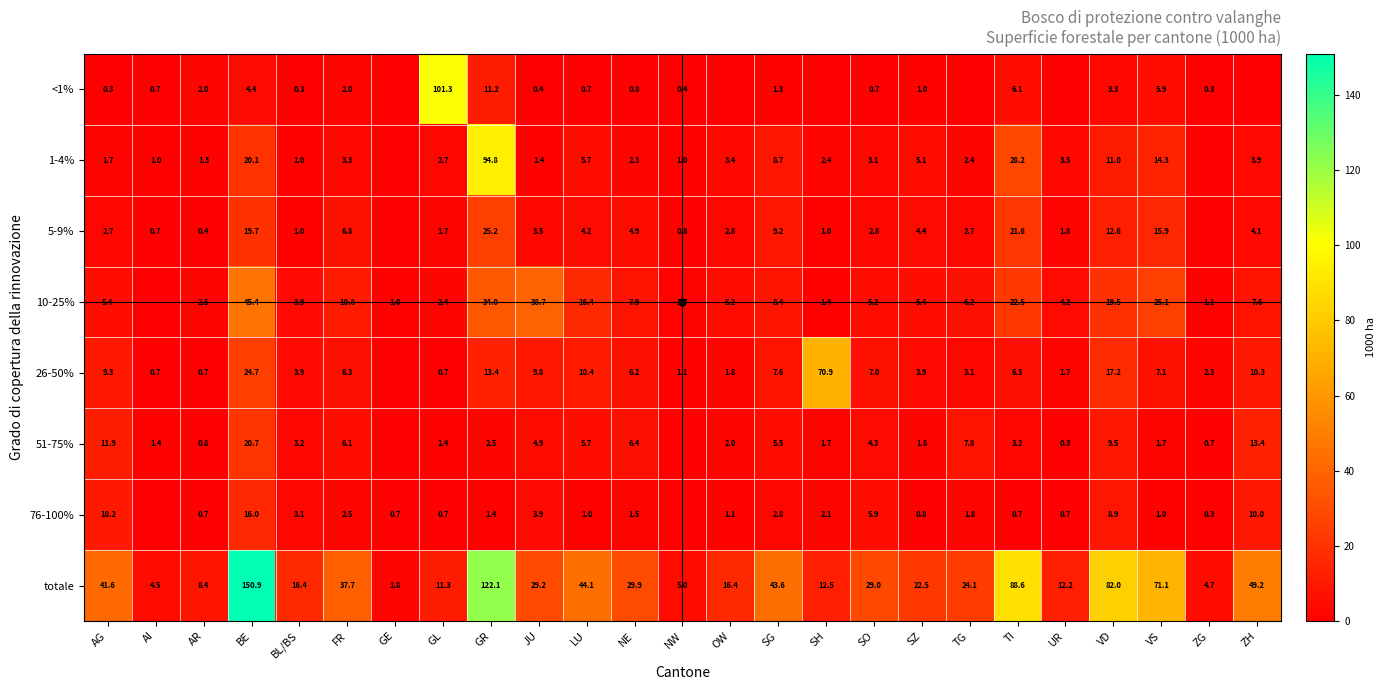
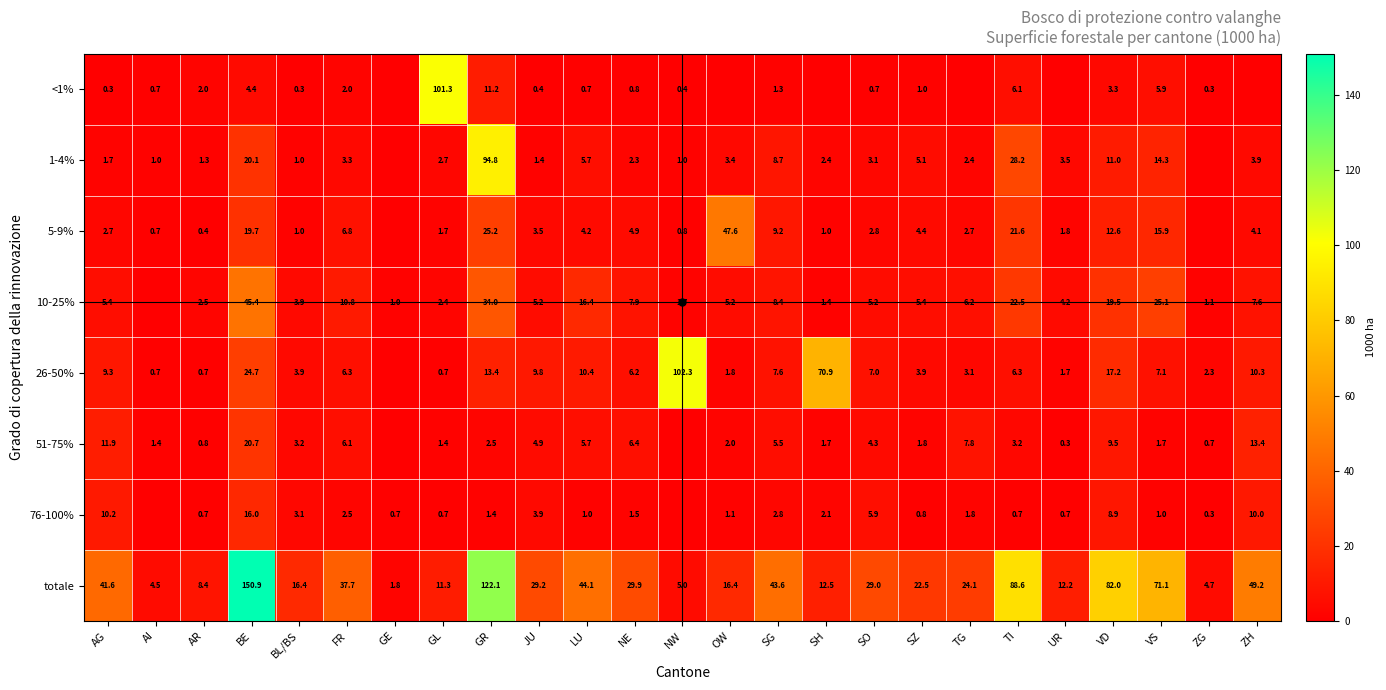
5-9%, OW: 2.8 -> 47.6
10-25%, JU: 38.7 -> 5.2
26-50%, NW: 1.1 -> 102.3
